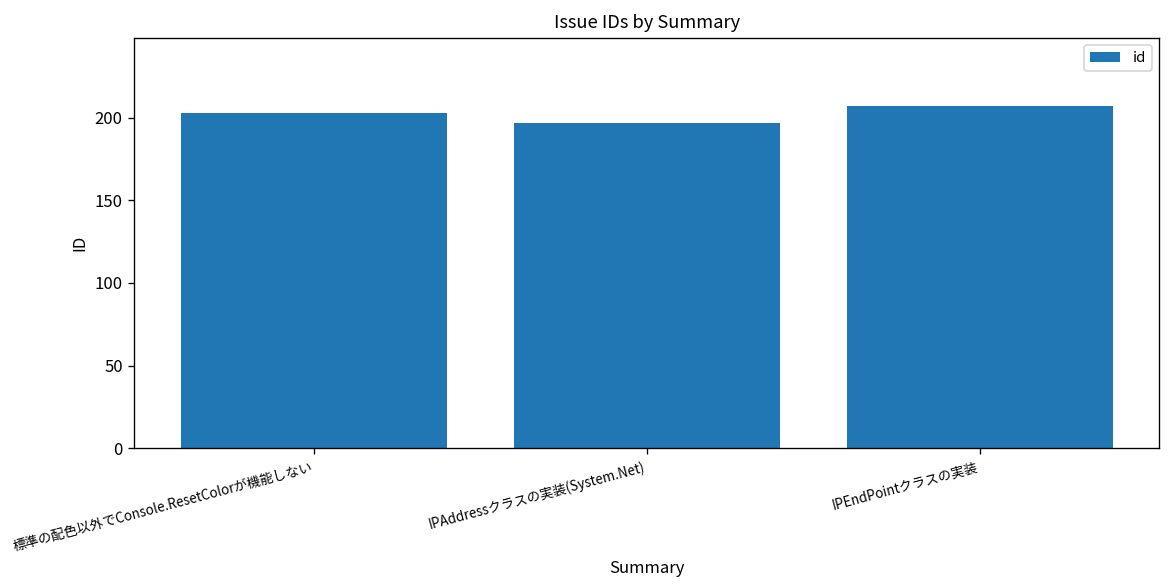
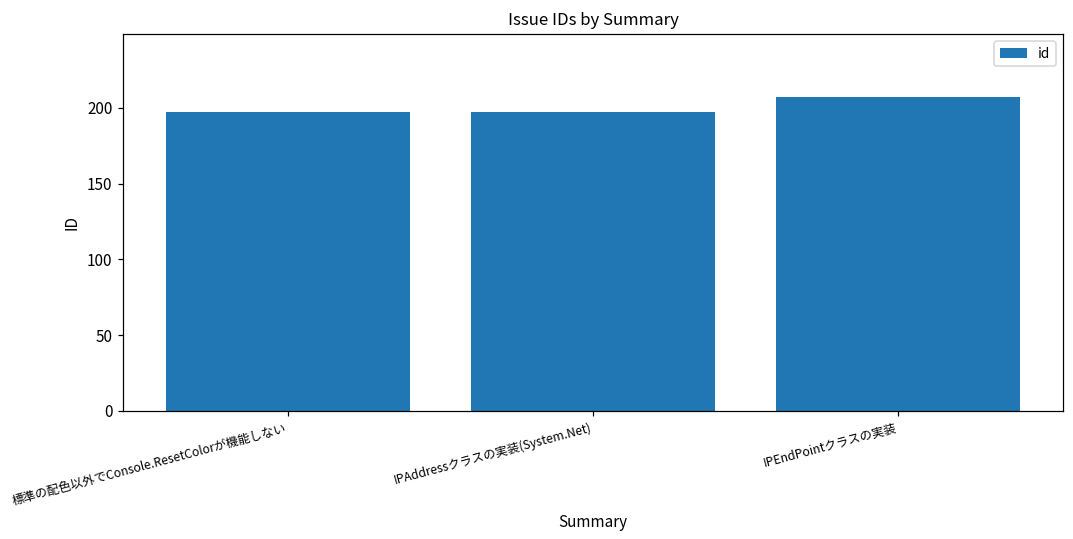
標準の配色以外でConsole.ResetColorが機能しない: 203 -> 197
